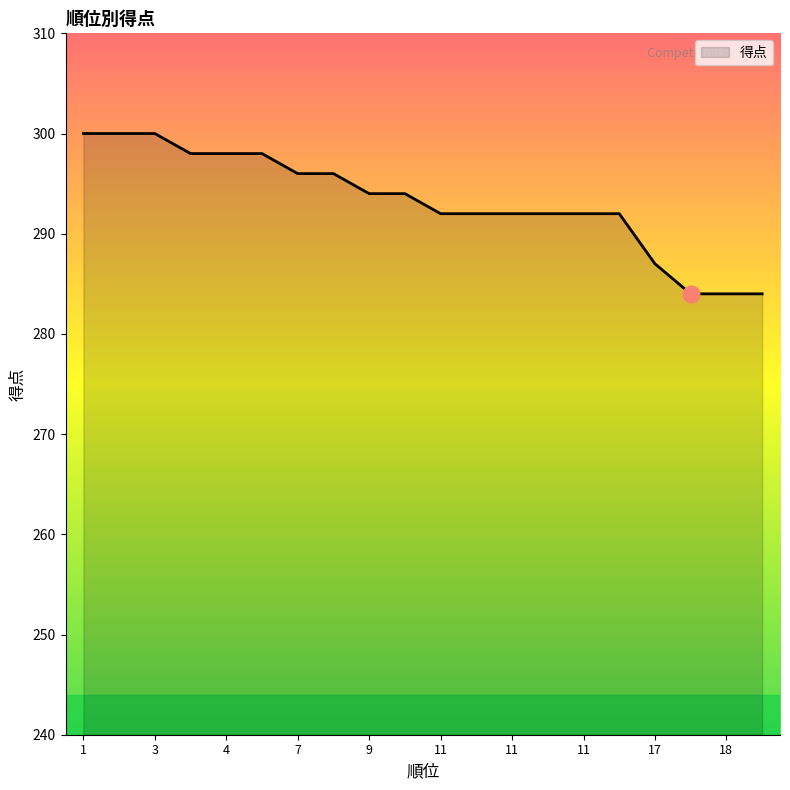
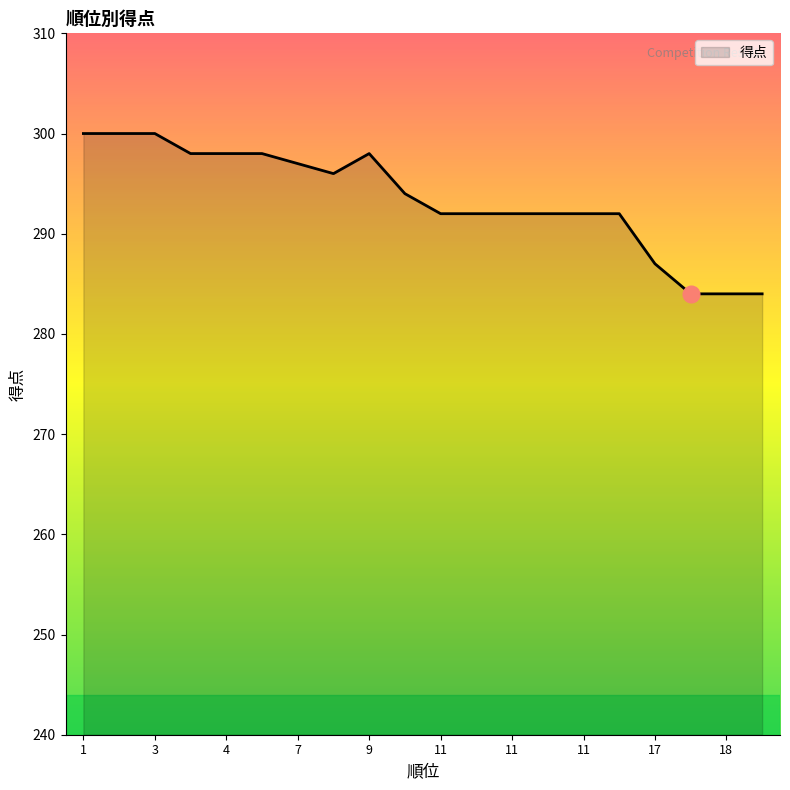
得点, 7: 296 -> 297
得点, 9: 294 -> 298
